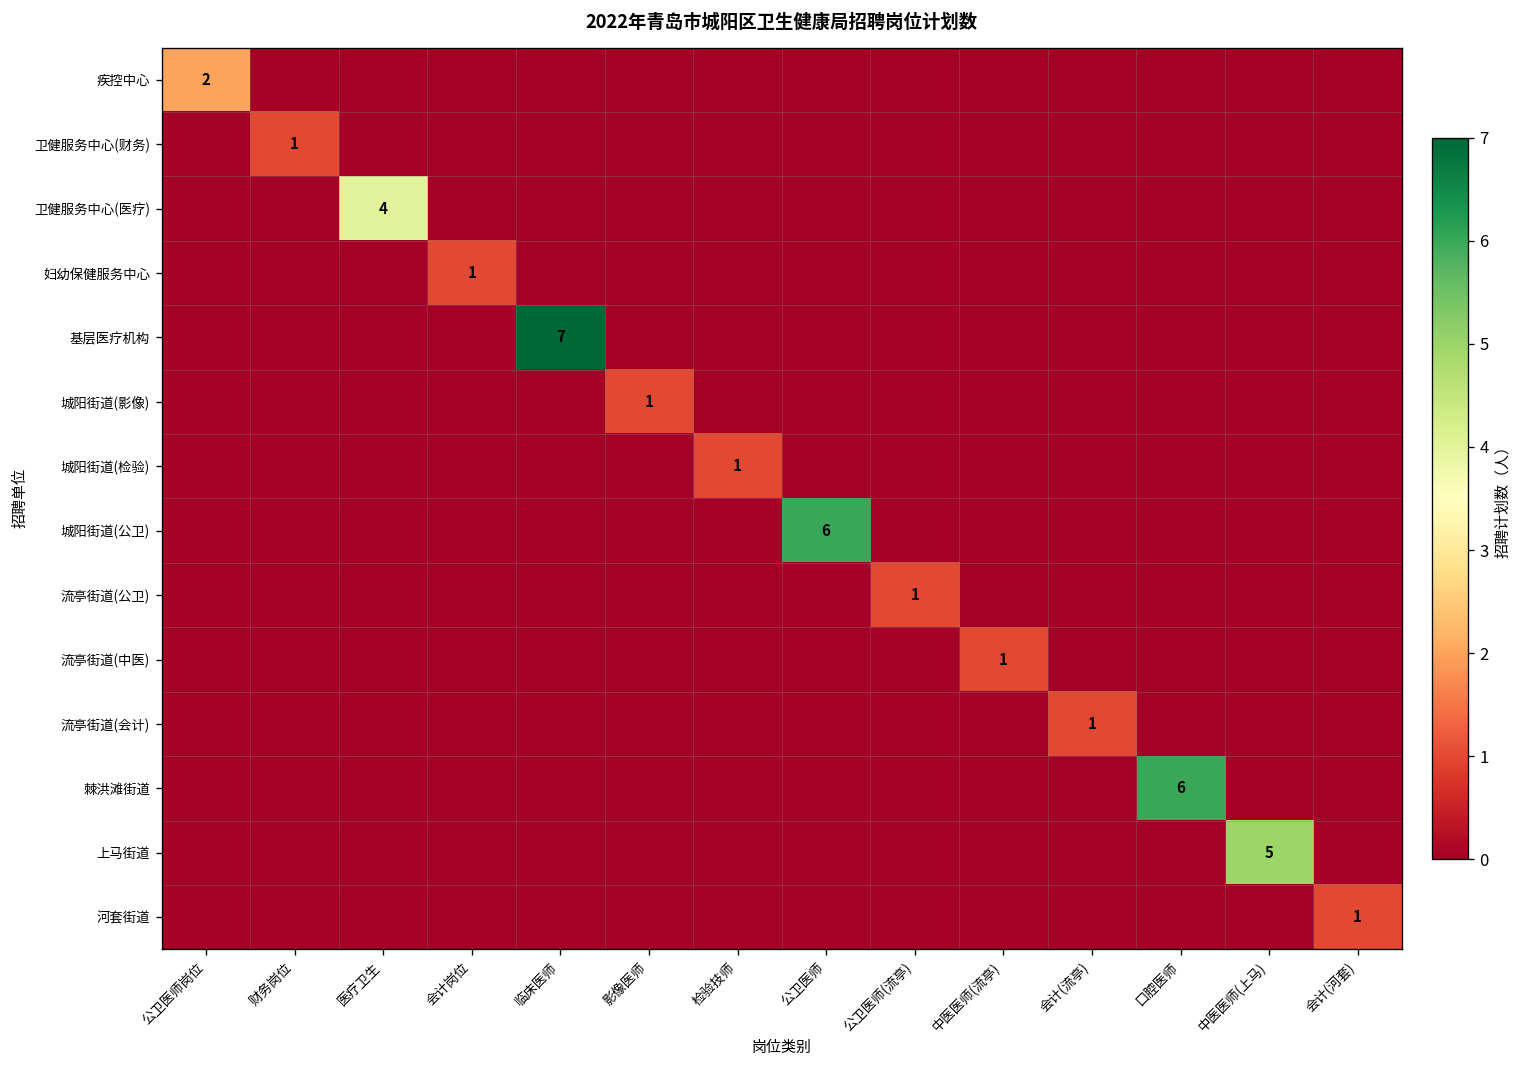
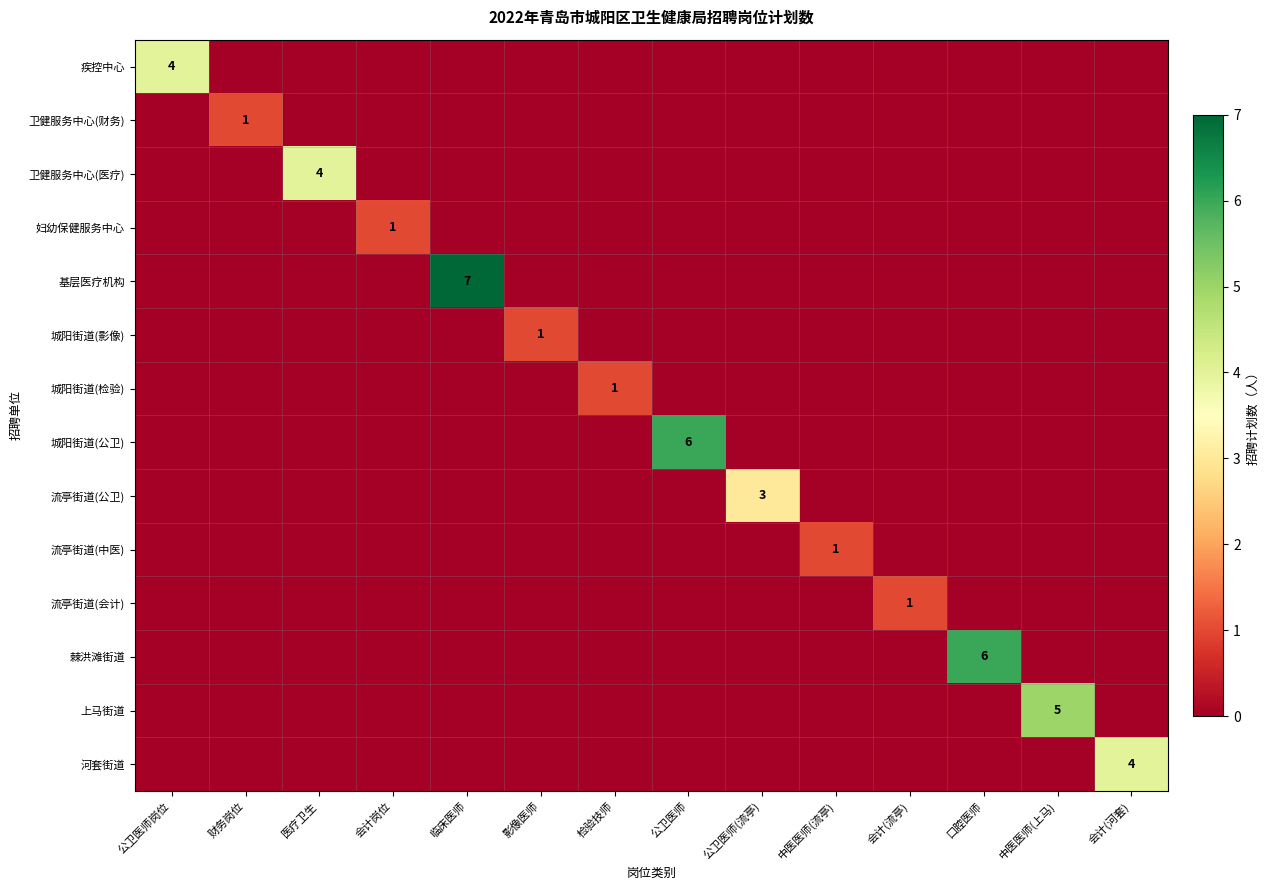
疾控中心, 公卫医师岗位: 2 -> 4
流亭街道(公卫), 公卫医师(流亭): 1 -> 3
河套街道, 会计(河套): 1 -> 4
